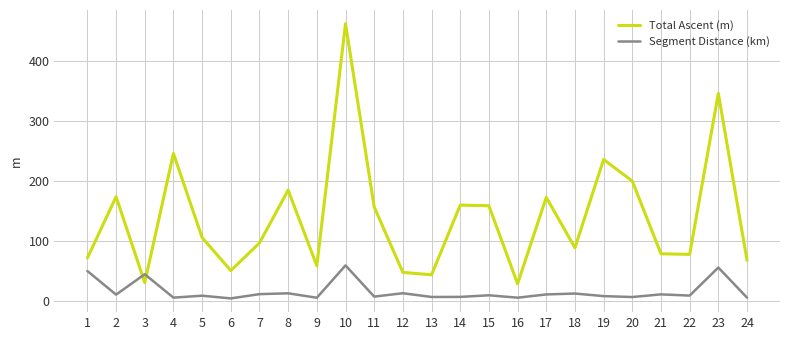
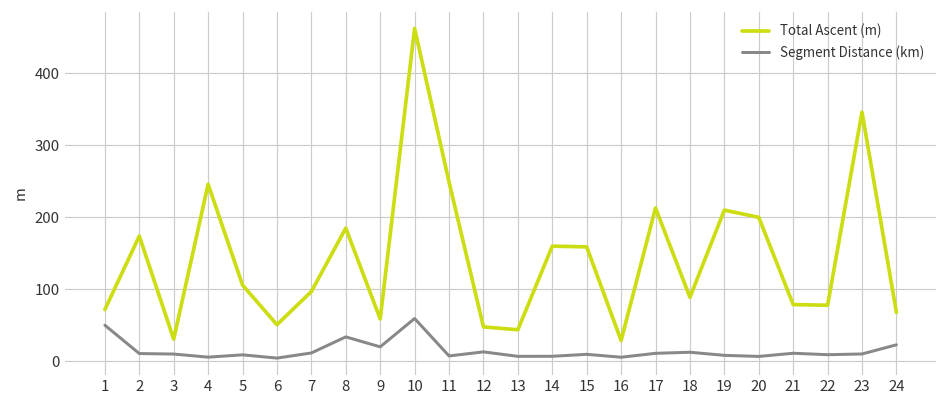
Segment Distance (km), 3: 40 -> 10
Segment Distance (km), 8: 10 -> 30
Segment Distance (km), 9: 10 -> 20
Total Ascent (m), 11: 160 -> 250
Total Ascent (m), 17: 170 -> 210
Total Ascent (m), 19: 240 -> 210
Segment Distance (km), 23: 60 -> 10
Segment Distance (km), 24: 10 -> 20
